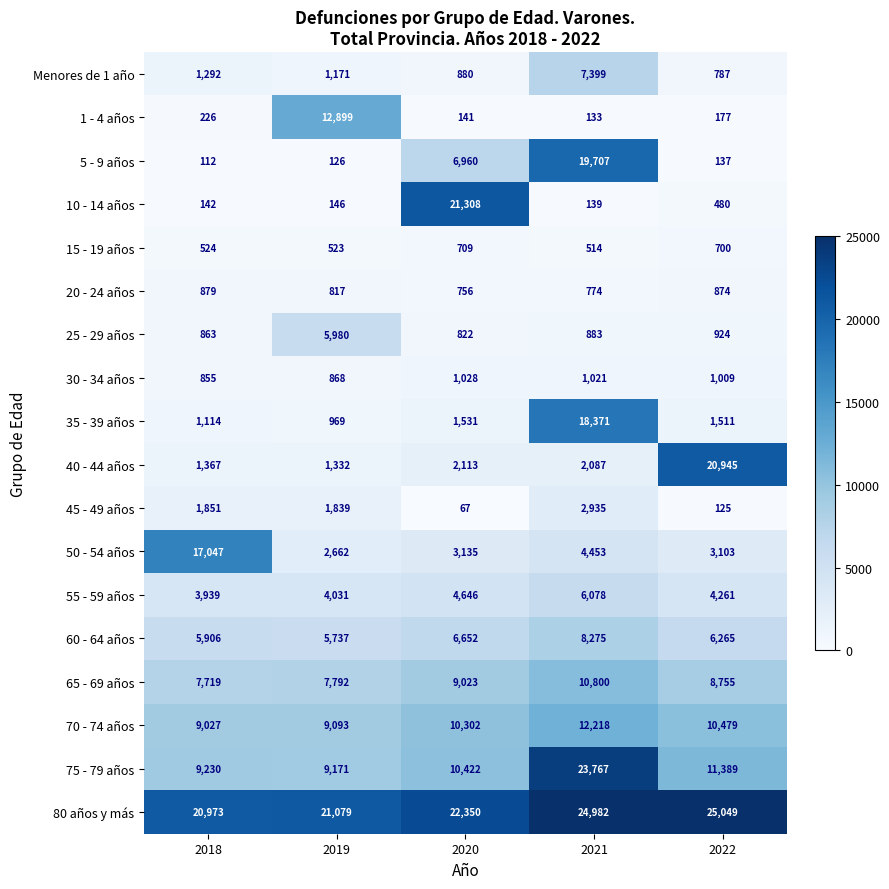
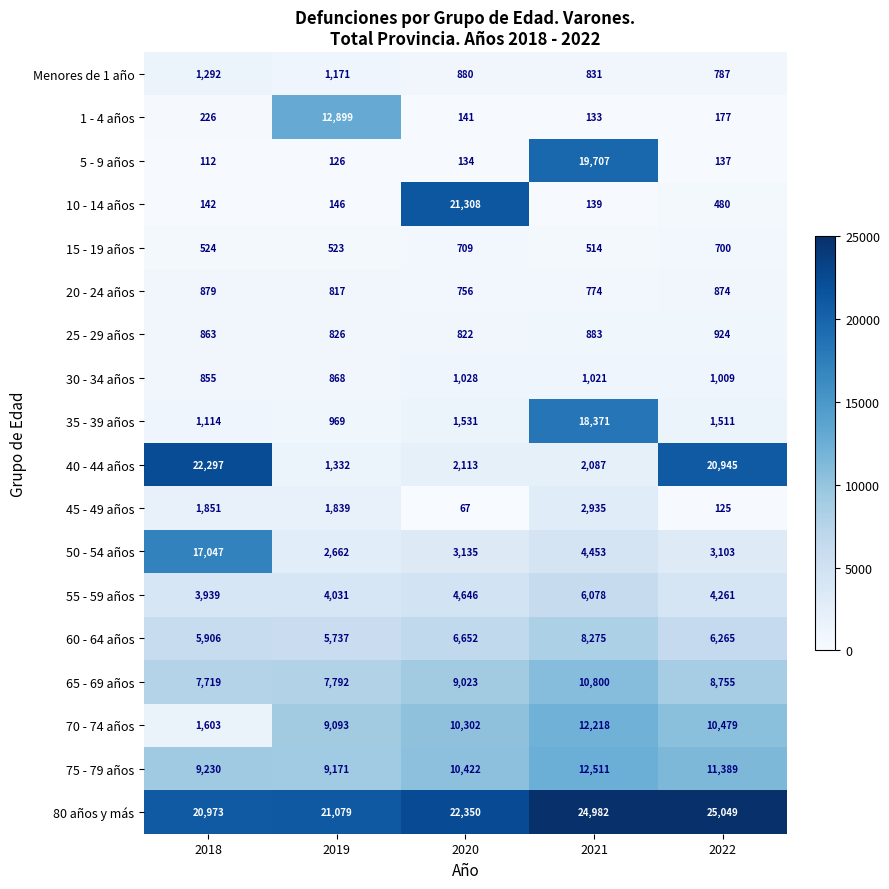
Menores de 1 año, 2021: 7,399 -> 831
5 - 9 años, 2020: 6,960 -> 134
25 - 29 años, 2019: 5,980 -> 826
40 - 44 años, 2018: 1,367 -> 22,297
70 - 74 años, 2018: 9,027 -> 1,603
75 - 79 años, 2021: 23,767 -> 12,511
